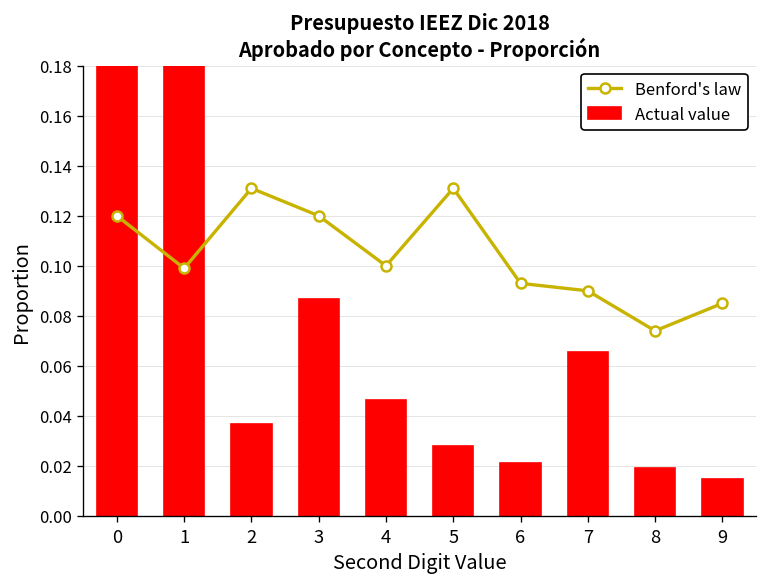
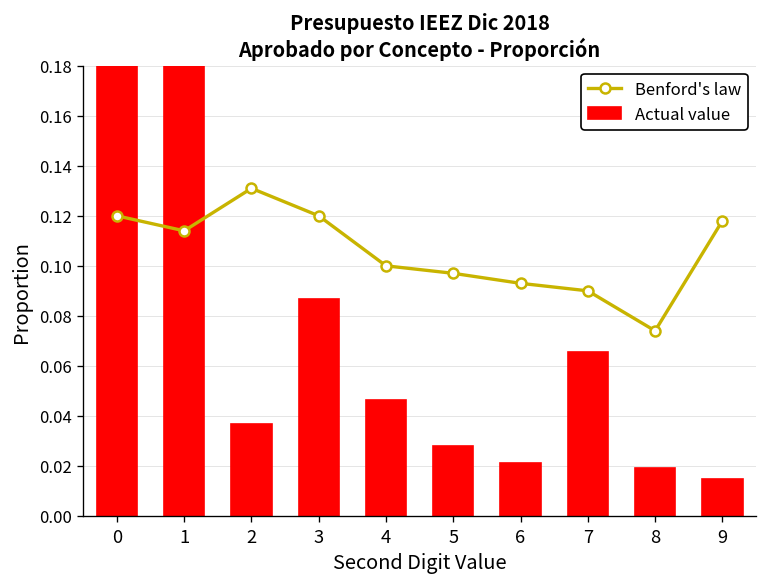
Benford's law, 1: 0.099 -> 0.114
Benford's law, 5: 0.131 -> 0.097
Benford's law, 9: 0.085 -> 0.118
